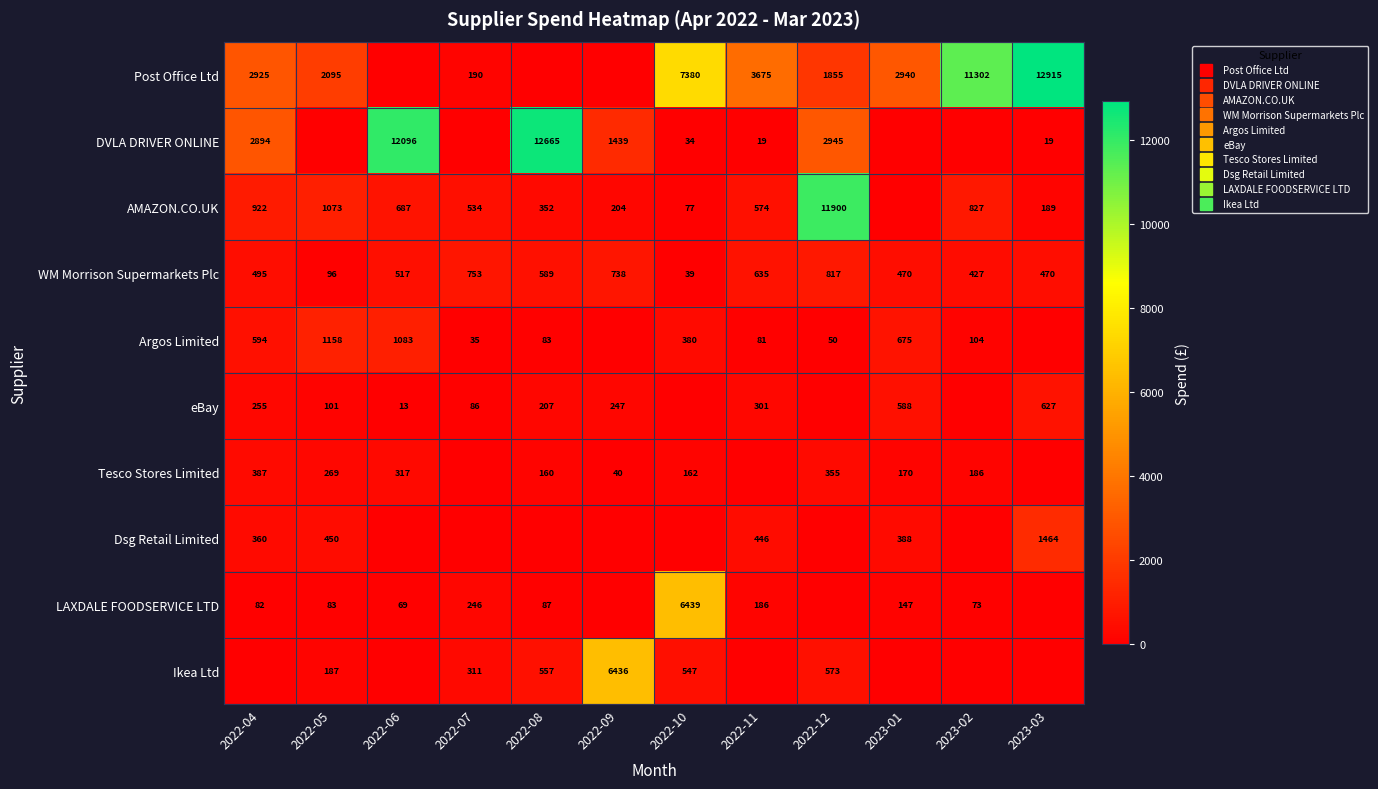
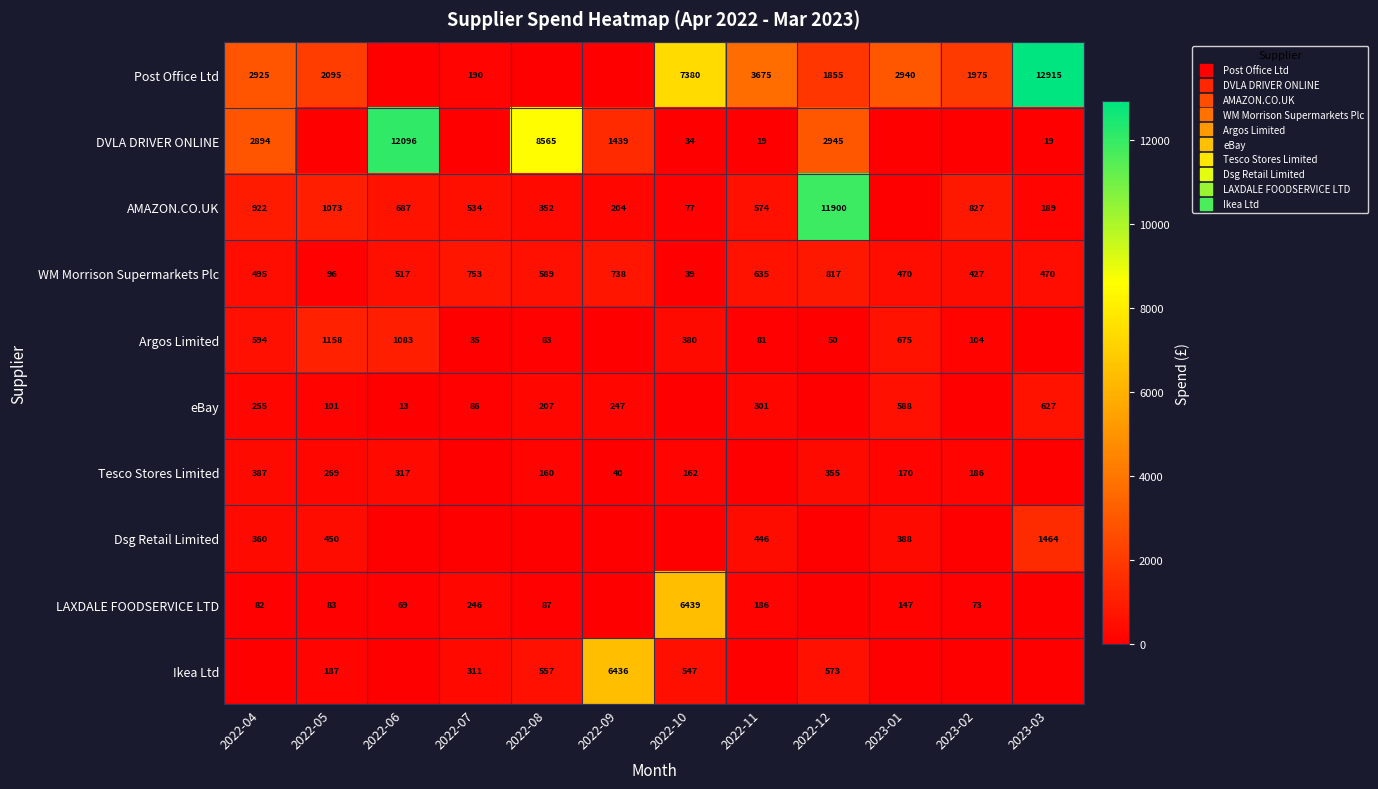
Post Office Ltd, 2023-02: 11302 -> 1975
DVLA DRIVER ONLINE, 2022-08: 12665 -> 8565
